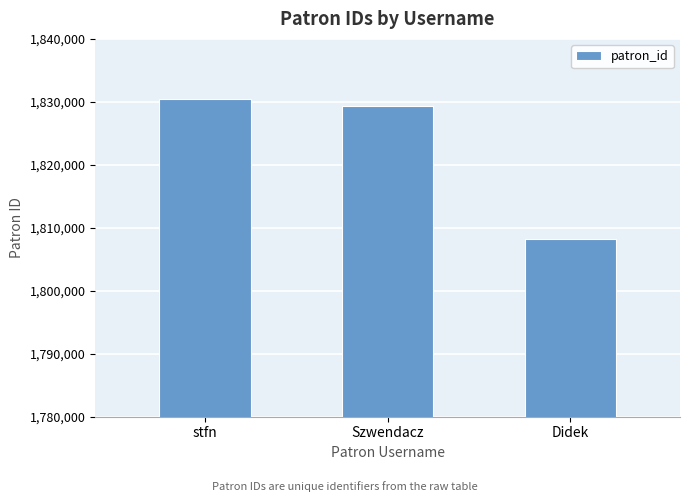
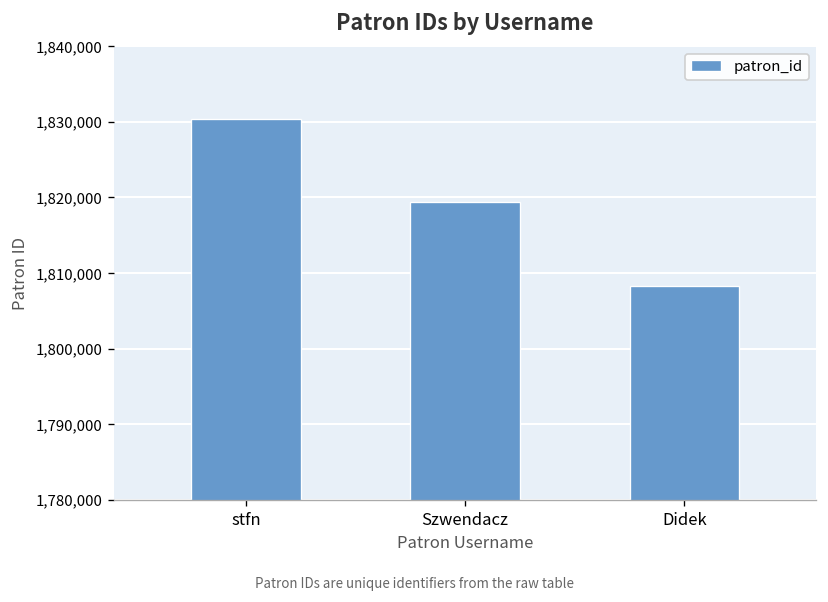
Szwendacz: 1,829,000 -> 1,819,000
